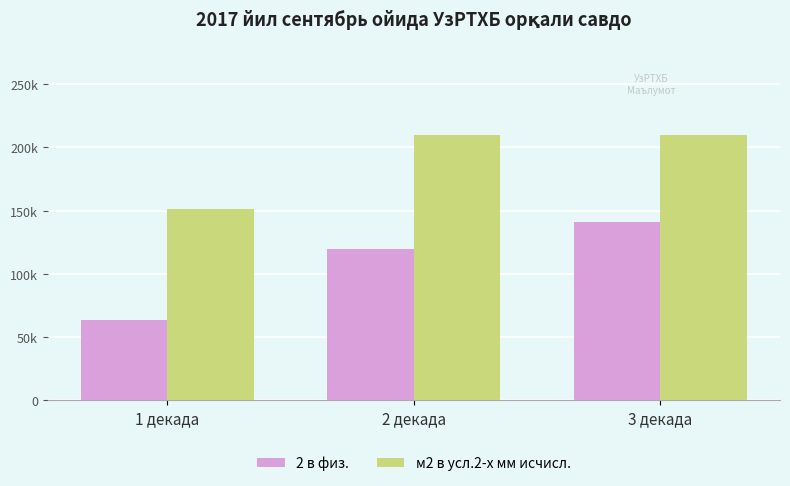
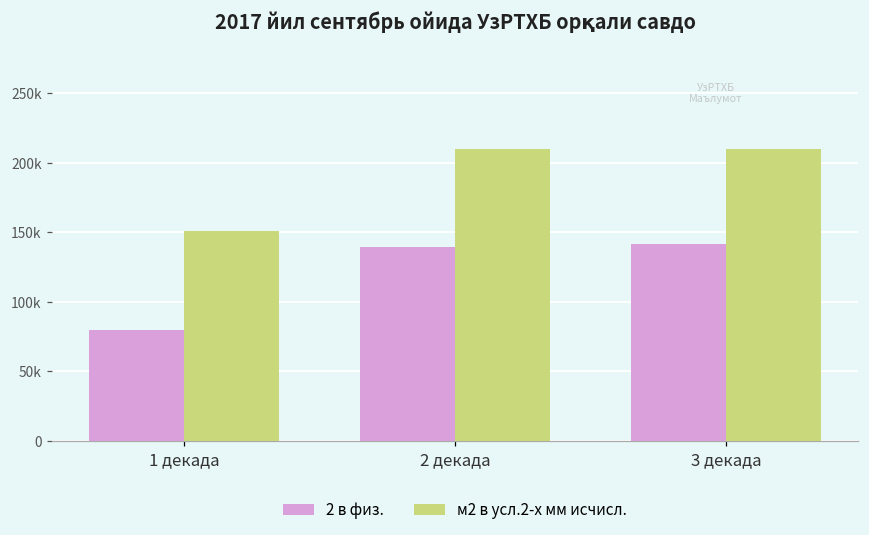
2 в физ., 1 декада: 63000 -> 80000
2 в физ., 2 декада: 120000 -> 140000
